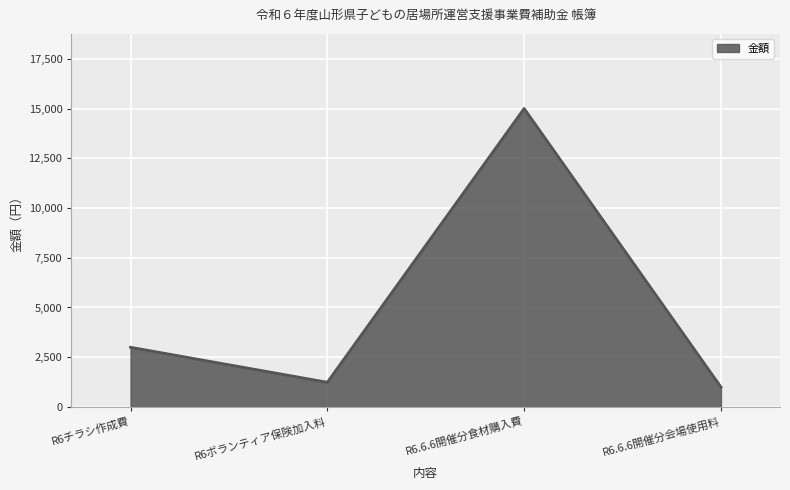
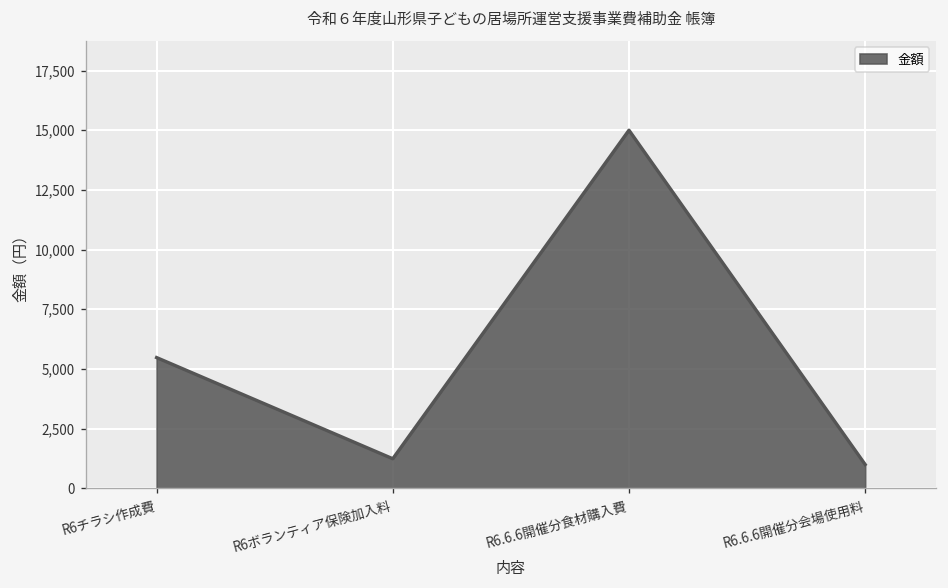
R6チラシ作成費: 3,000 -> 5,500
